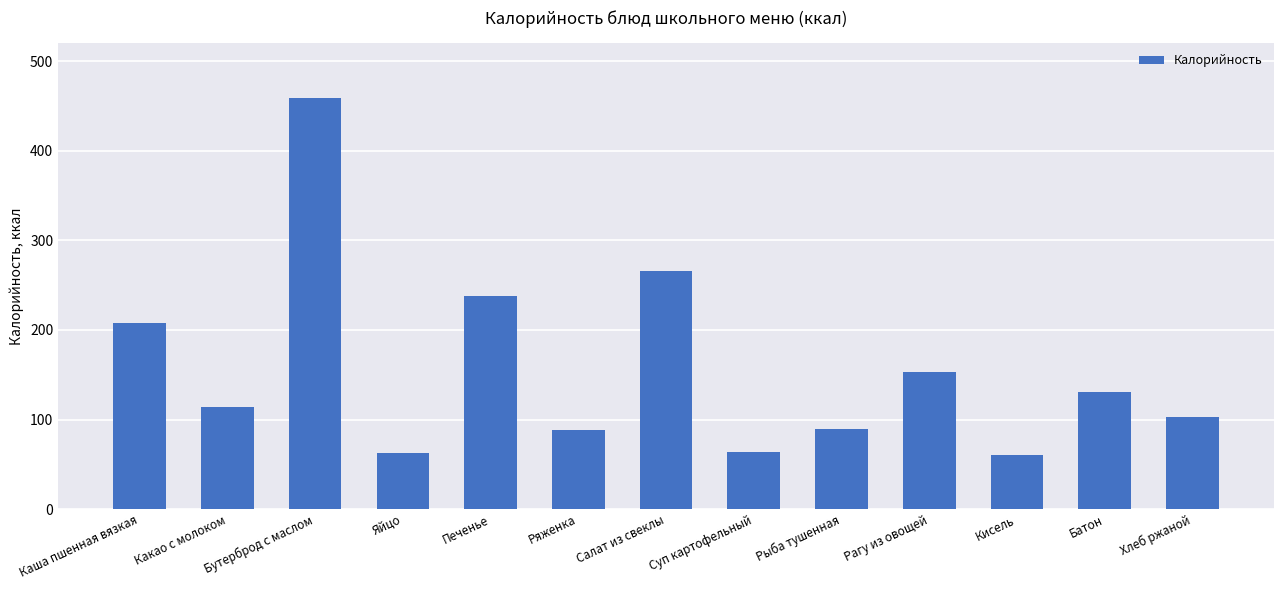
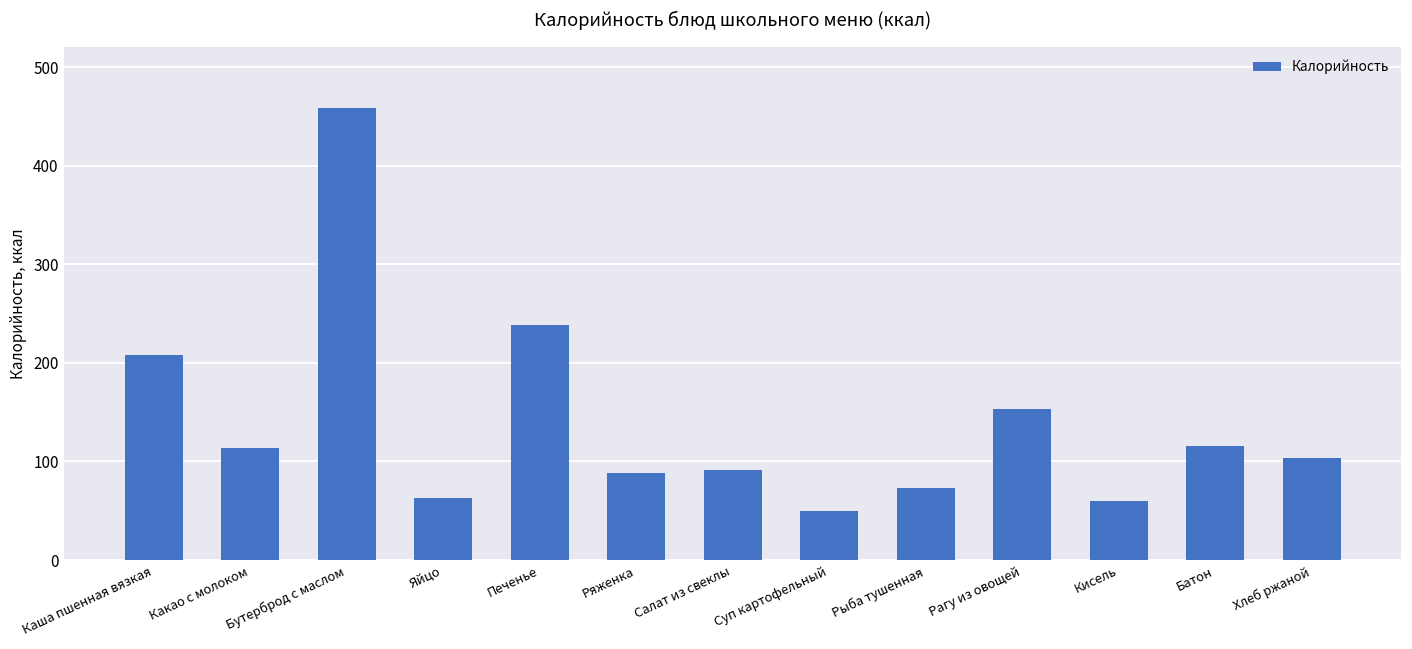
Салат из свеклы: 270 -> 90
Суп картофельный: 60 -> 50
Рыба тушенная: 90 -> 70
Батон: 130 -> 120
